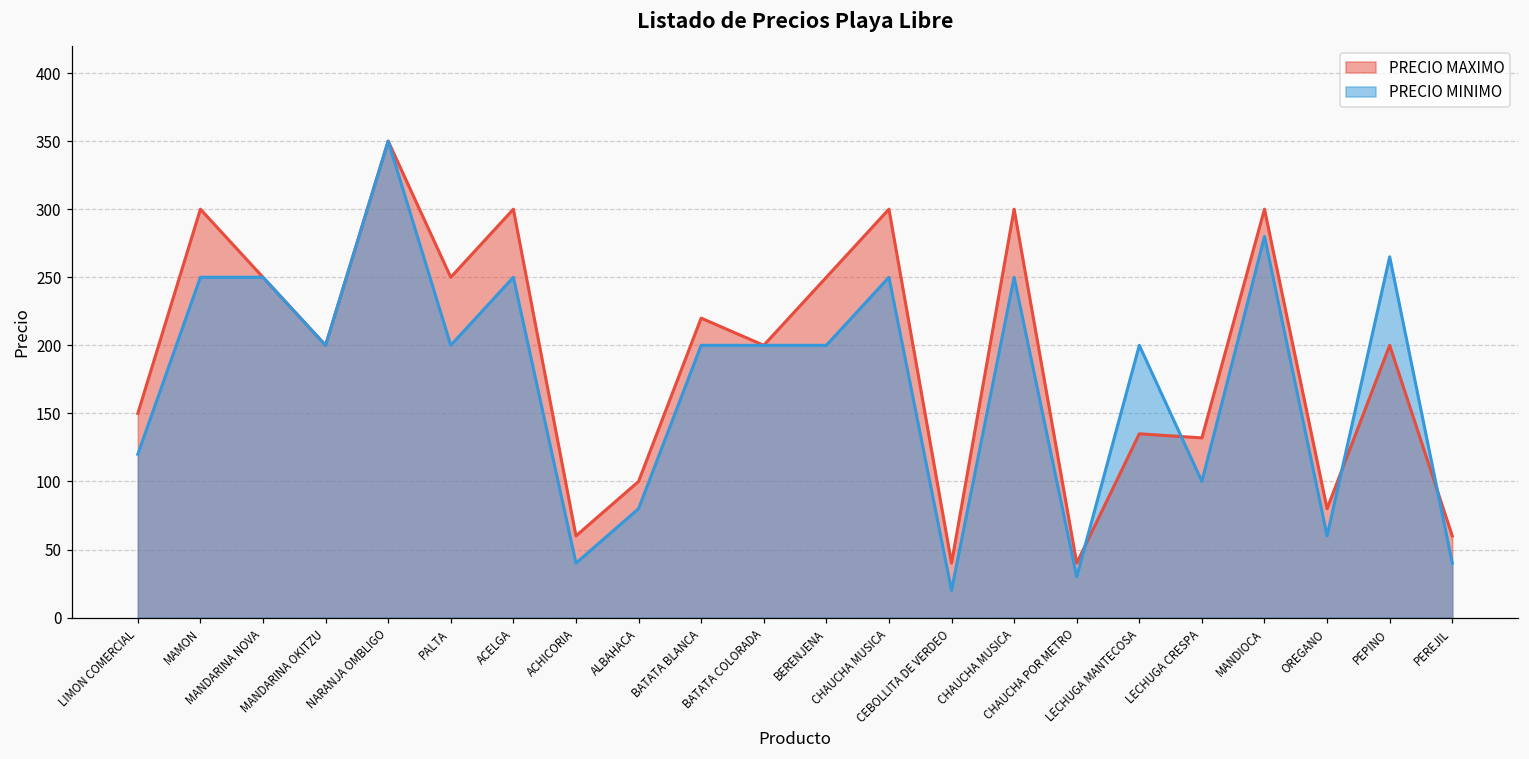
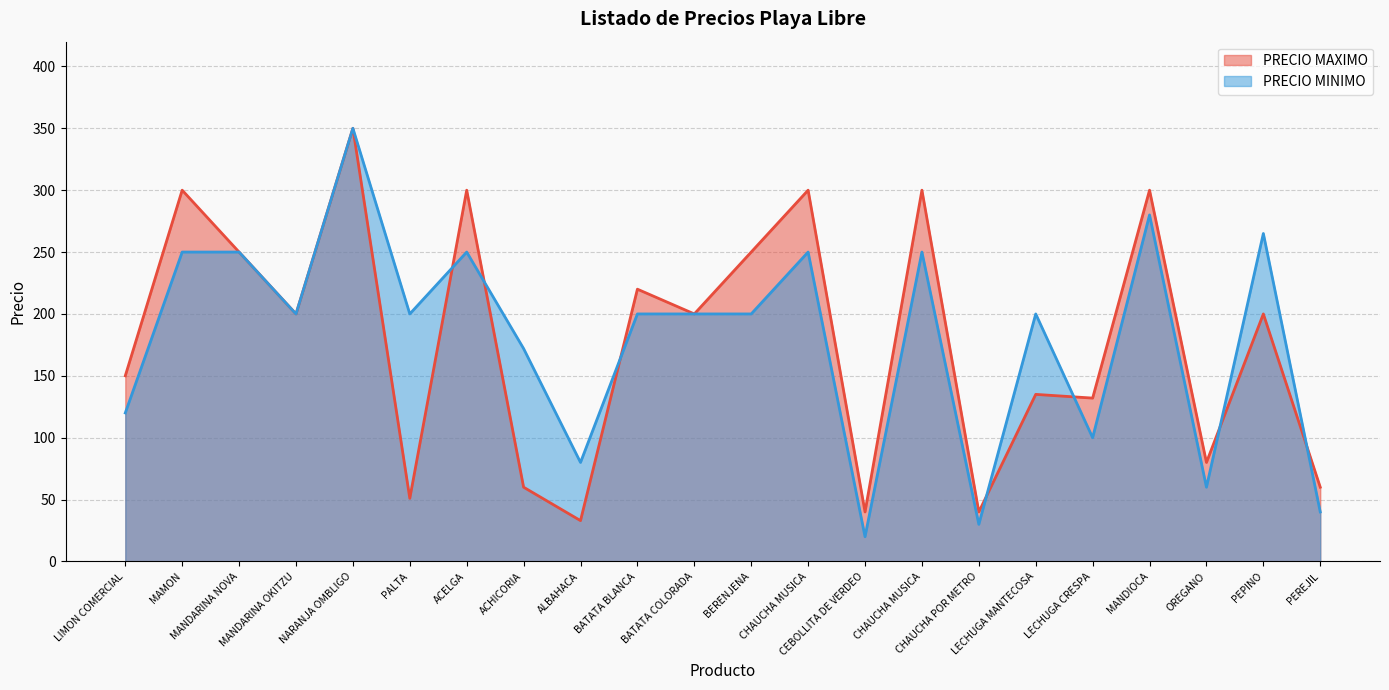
PRECIO MAXIMO, PALTA: 250 -> 51
PRECIO MINIMO, ACHICORIA: 40 -> 172
PRECIO MAXIMO, ALBAHACA: 100 -> 33
